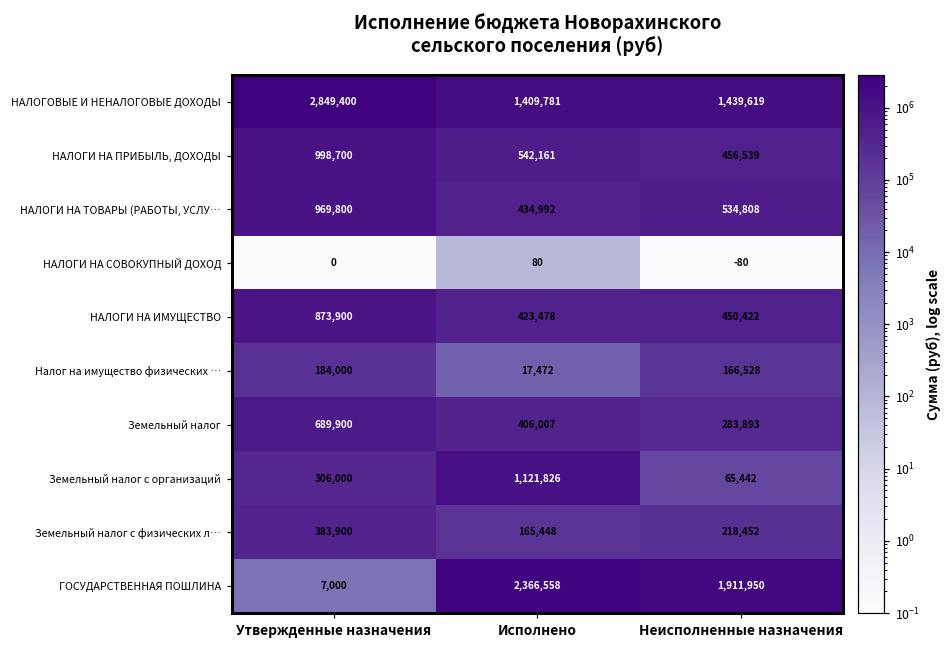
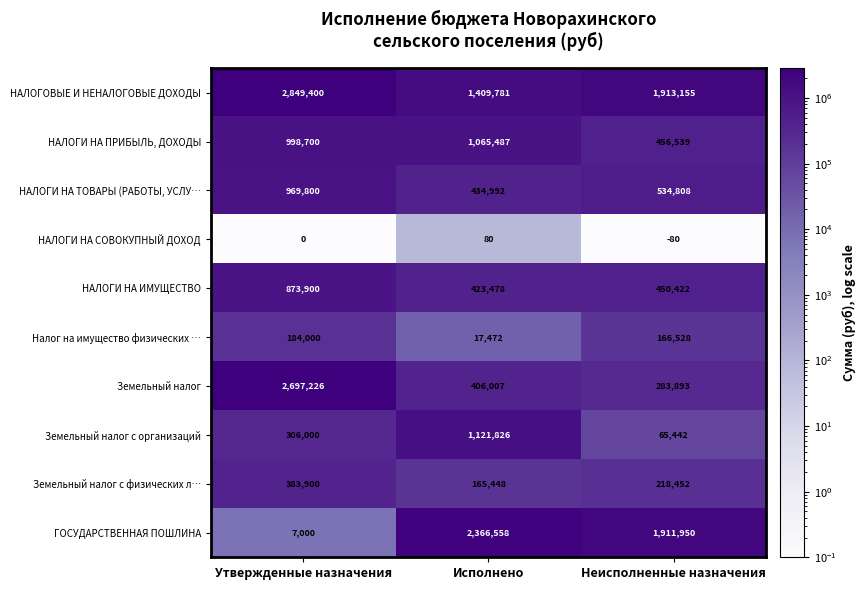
НАЛОГОВЫЕ И НЕНАЛОГОВЫЕ ДОХОДЫ, Неисполненные назначения: 1,439,619 -> 1,913,155
НАЛОГИ НА ПРИБЫЛЬ, ДОХОДЫ, Исполнено: 542,161 -> 1,065,487
Земельный налог, Утвержденные назначения: 689,900 -> 2,697,226
